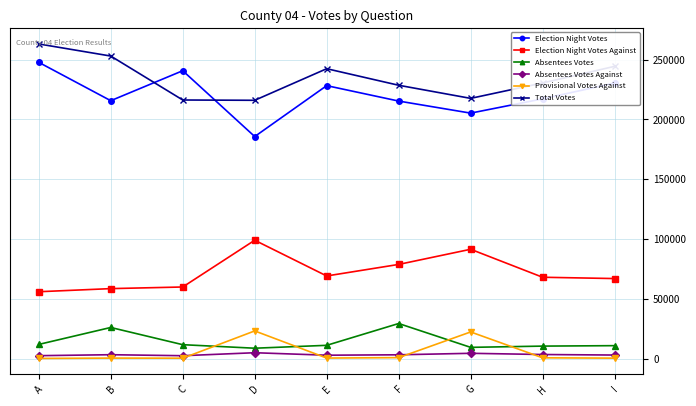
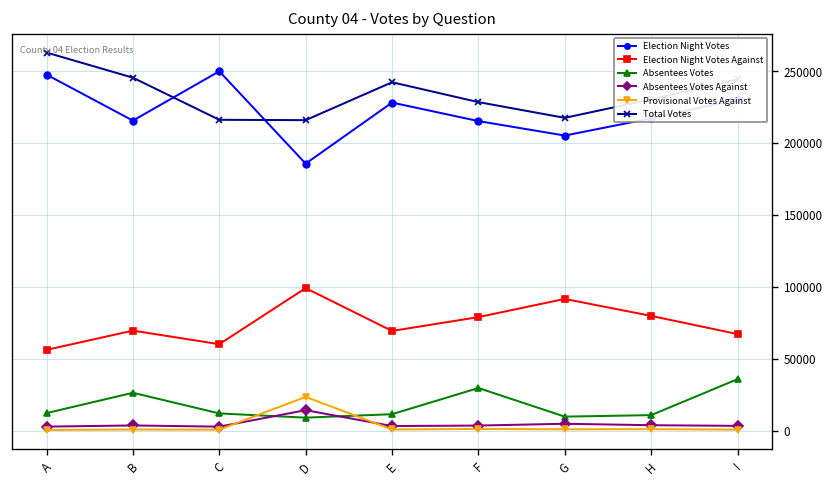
Election Night Votes Against, B: 59000 -> 70000
Total Votes, B: 253000 -> 246000
Election Night Votes, C: 241000 -> 250000
Absentees Votes Against, D: 5000 -> 14000
Provisional Votes Against, G: 23000 -> 1000
Election Night Votes Against, H: 68000 -> 80000
Absentees Votes, I: 11000 -> 36000
